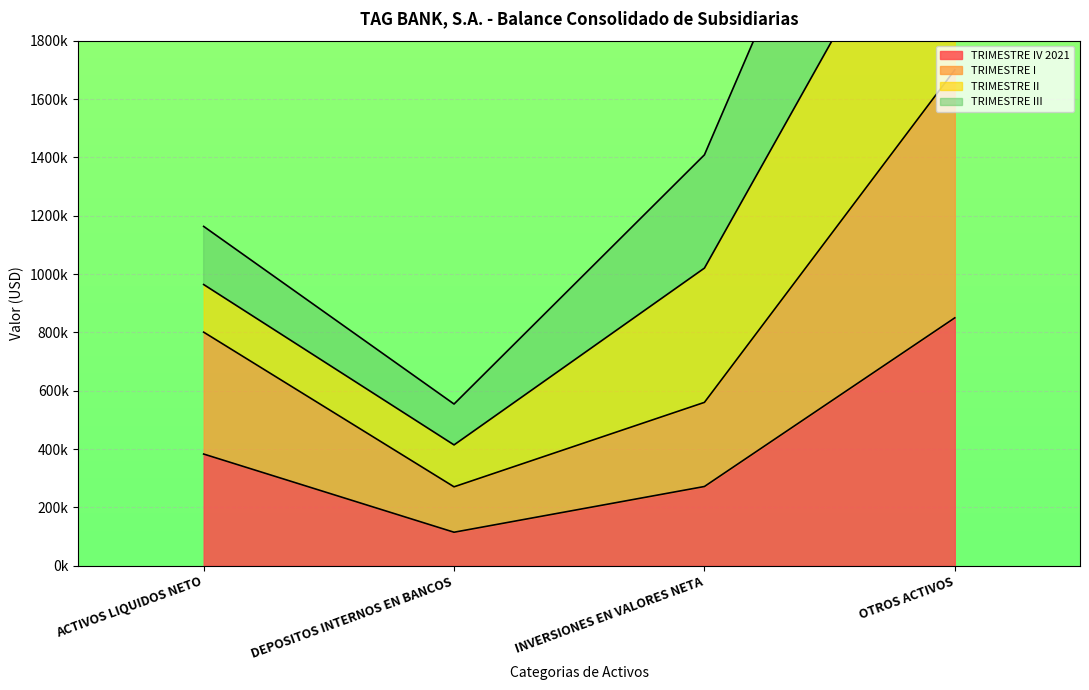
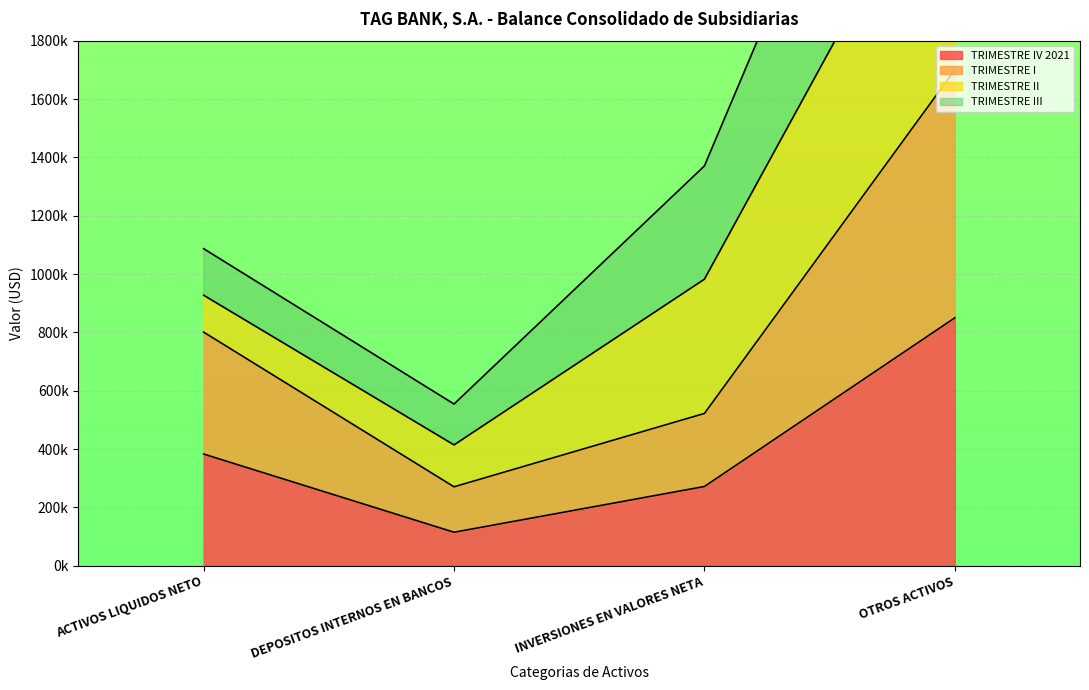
TRIMESTRE II, ACTIVOS LIQUIDOS NETO: 160000 -> 130000
TRIMESTRE III, ACTIVOS LIQUIDOS NETO: 200000 -> 160000
TRIMESTRE I, INVERSIONES EN VALORES NETA: 290000 -> 250000
